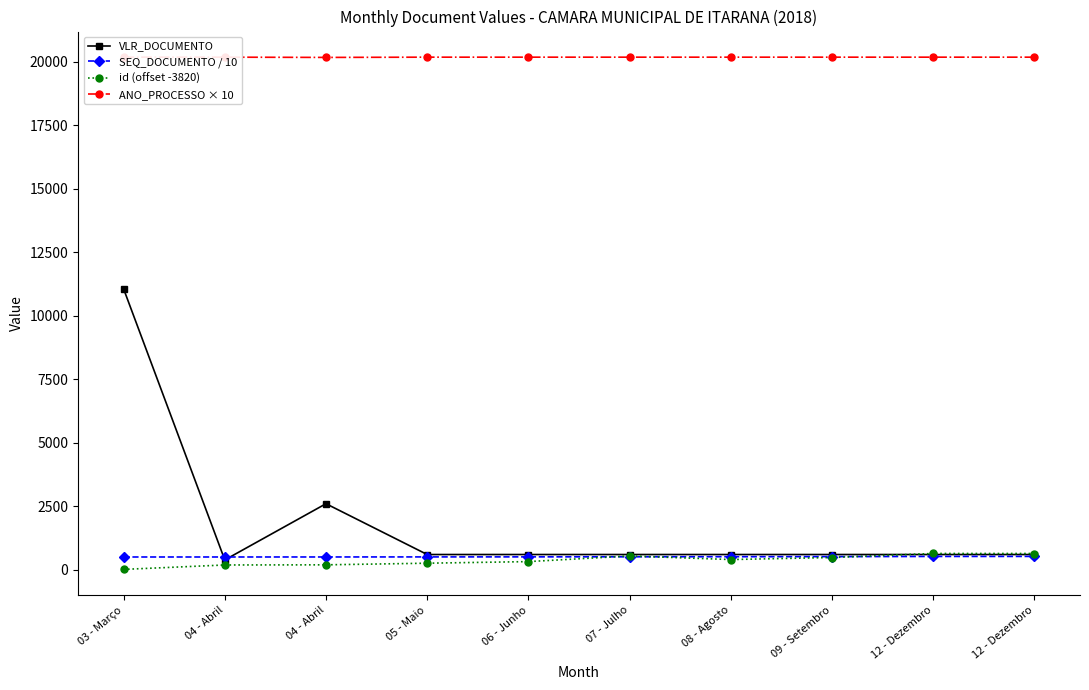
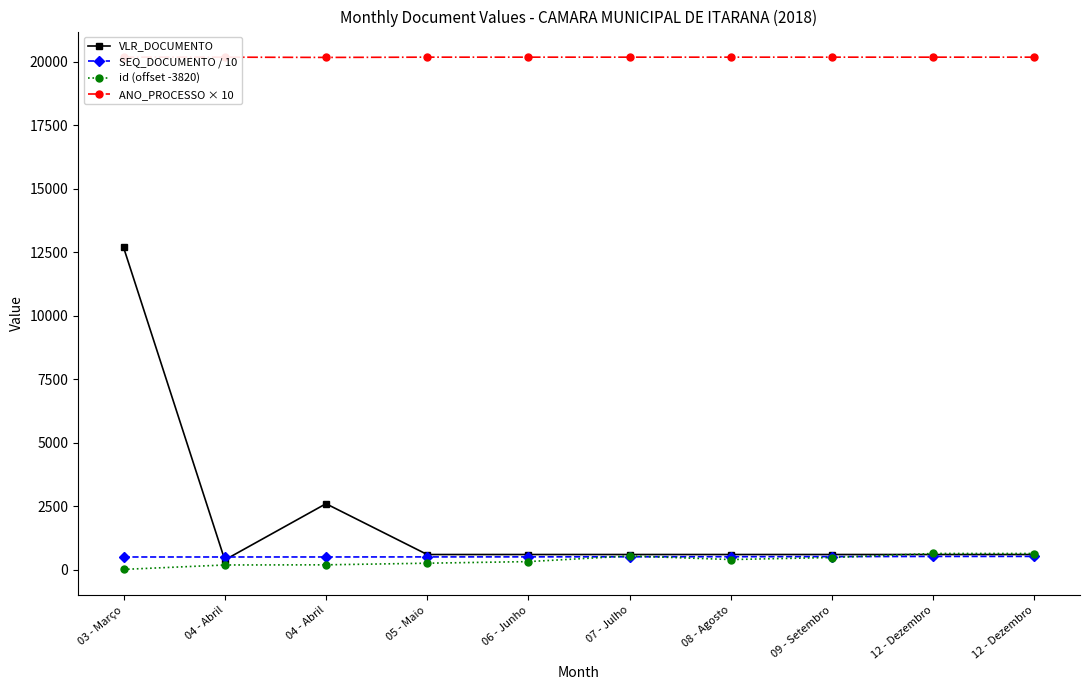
VLR_DOCUMENTO, 03 - Março: 11100 -> 12700
